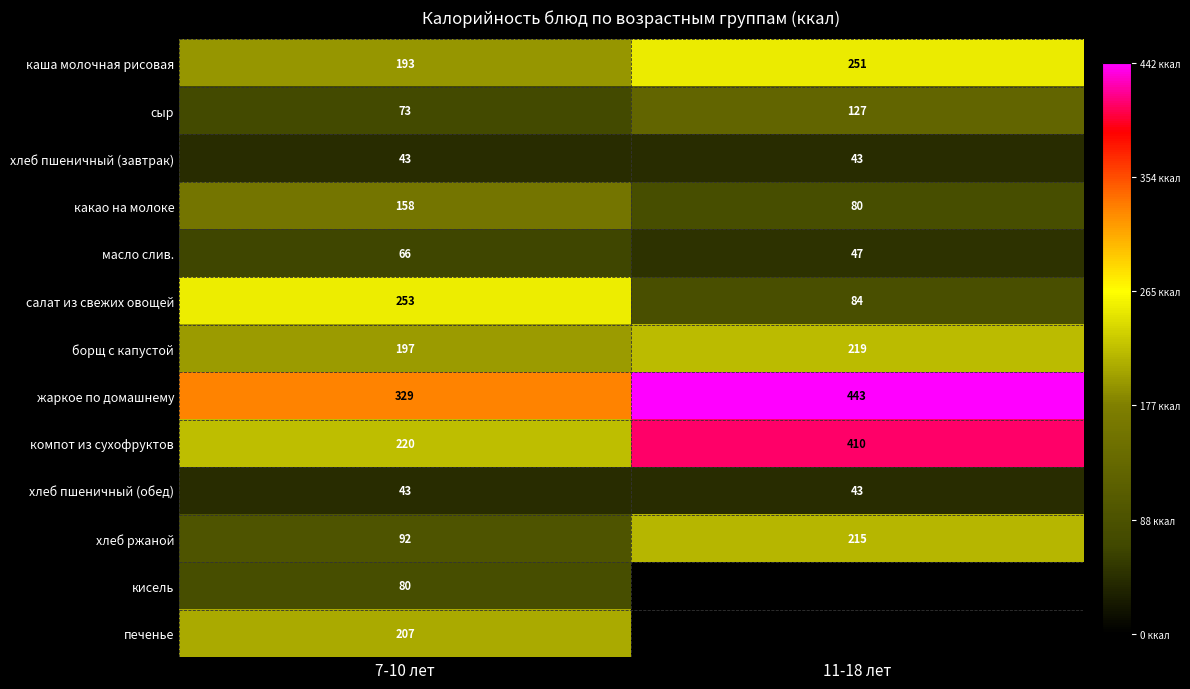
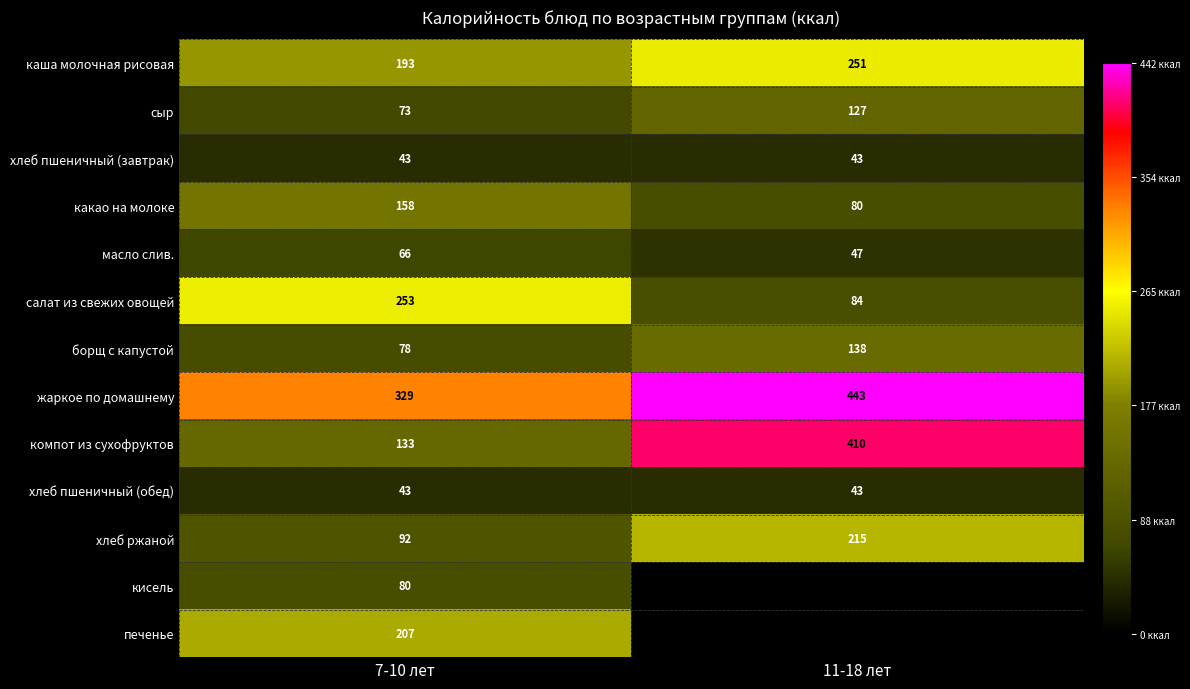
борщ с капустой, 7-10 лет: 197 -> 78
борщ с капустой, 11-18 лет: 219 -> 138
компот из сухофруктов, 7-10 лет: 220 -> 133
